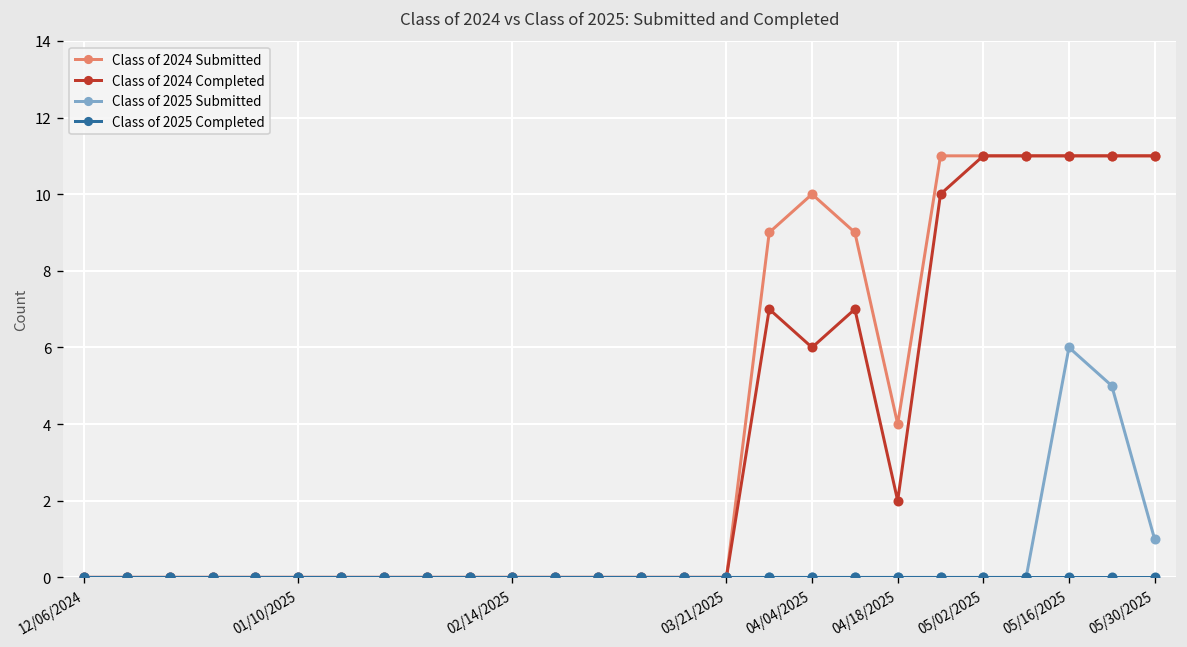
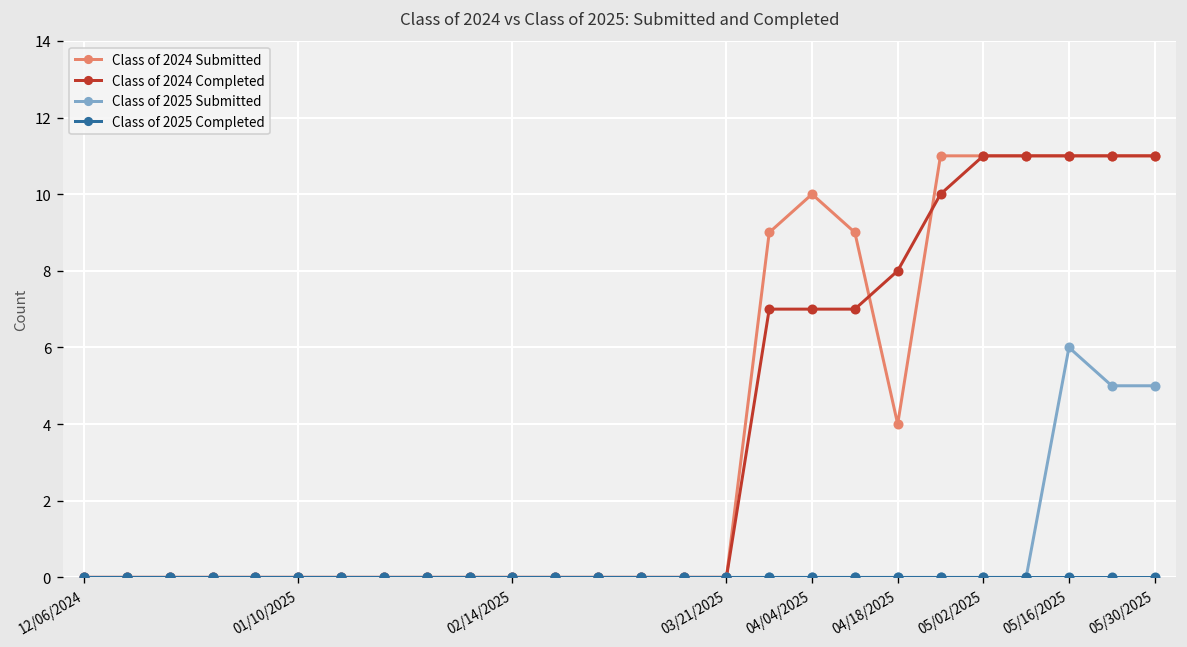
Class of 2024 Completed, 04/04/2025: 6 -> 7
Class of 2024 Completed, 04/18/2025: 2 -> 8
Class of 2025 Submitted, 05/30/2025: 1 -> 5
